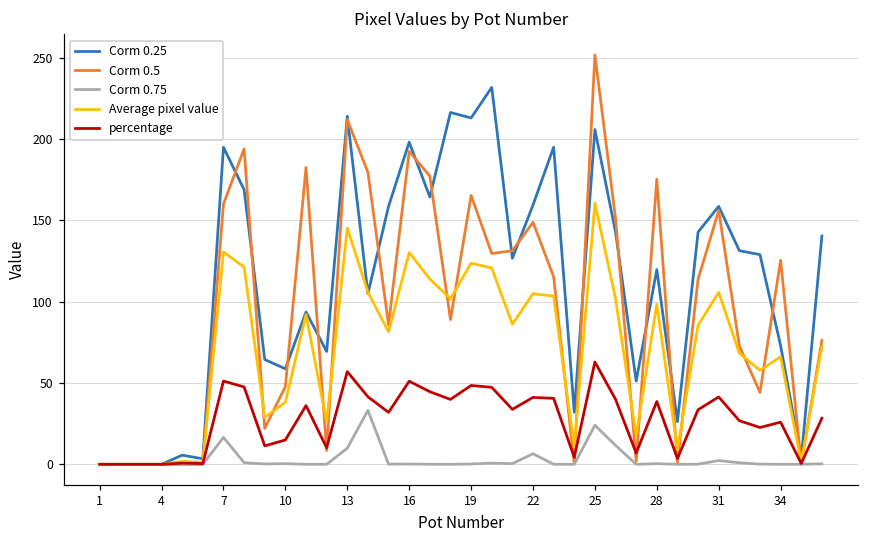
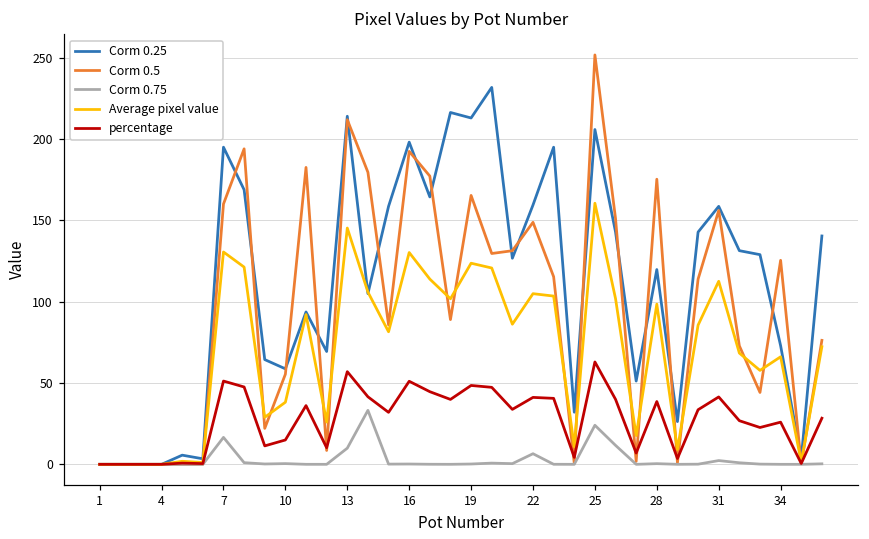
Corm 0.5, 10: 48 -> 55
Average pixel value, 31: 106 -> 112
